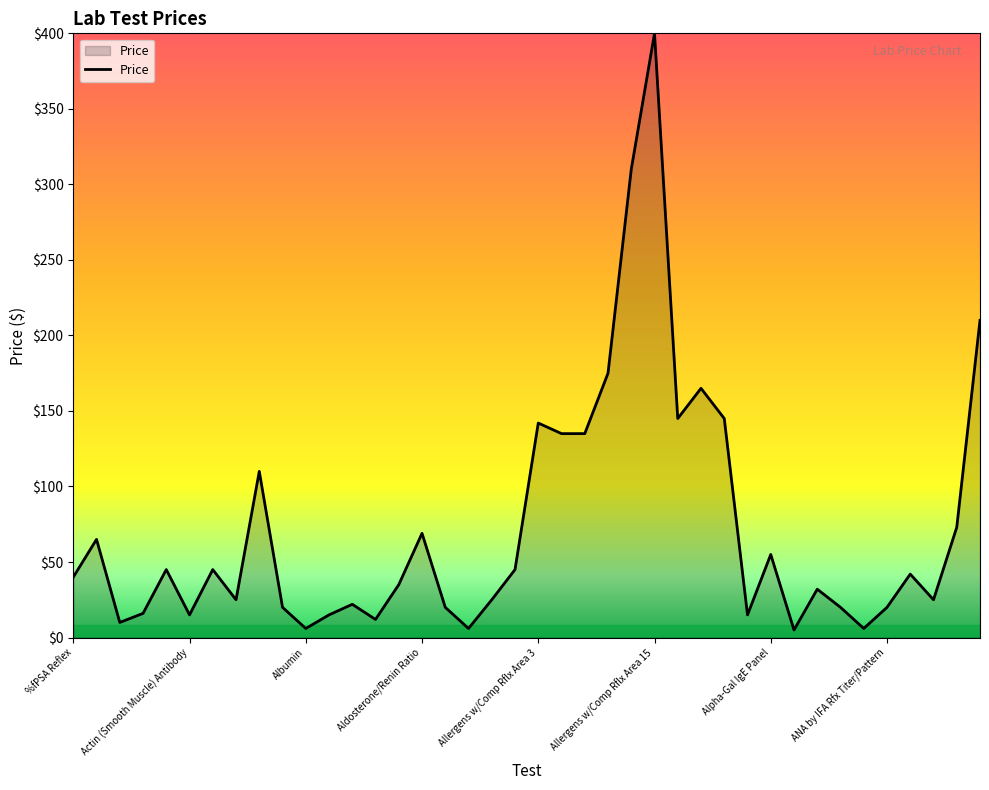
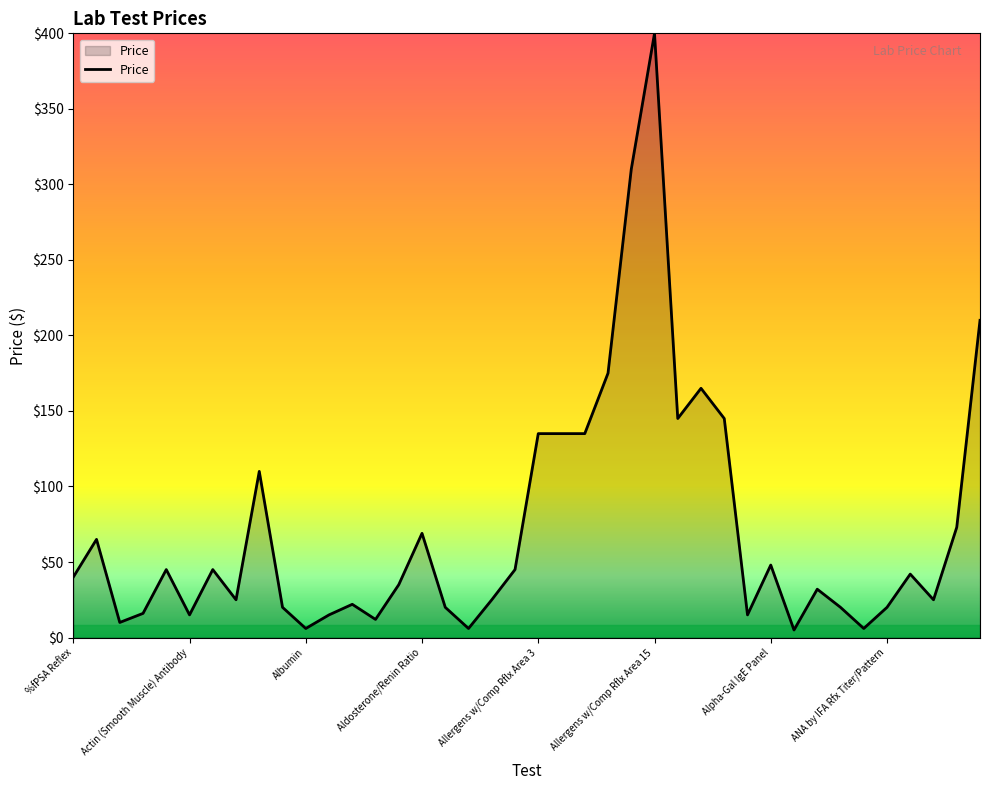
Price, Allergens w/Comp Rflx Area 3: $142 -> $135
Price, Alpha-Gal IgE Panel: $55 -> $48
